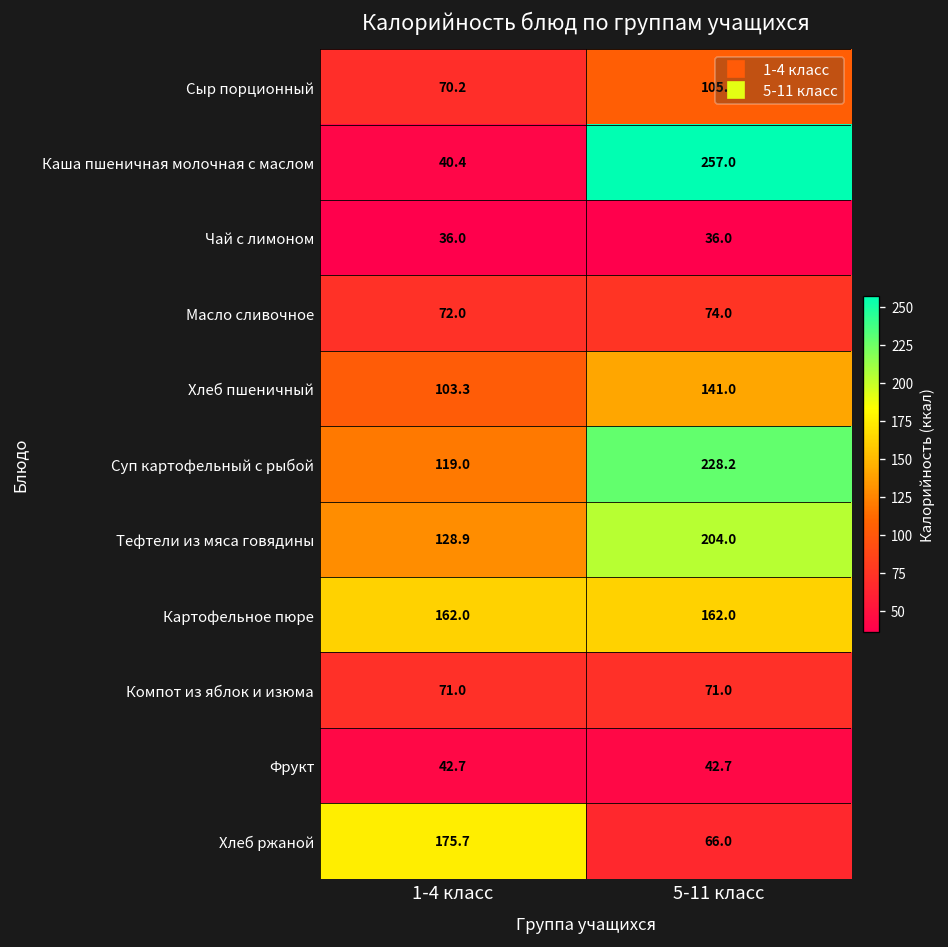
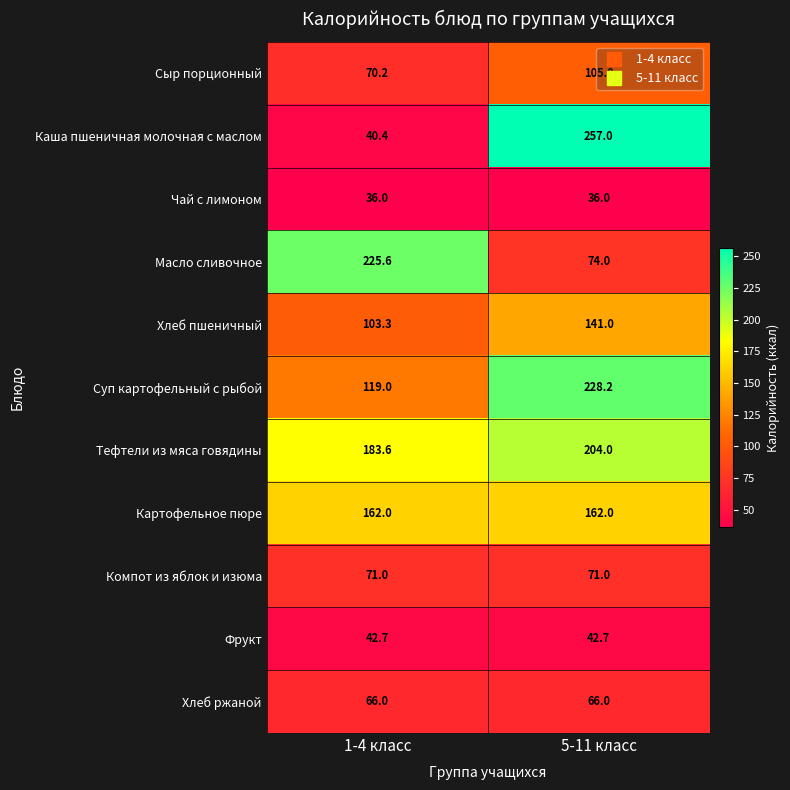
Масло сливочное, 1-4 класс: 72.0 -> 225.6
Тефтели из мяса говядины, 1-4 класс: 128.9 -> 183.6
Хлеб ржаной, 1-4 класс: 175.7 -> 66.0
